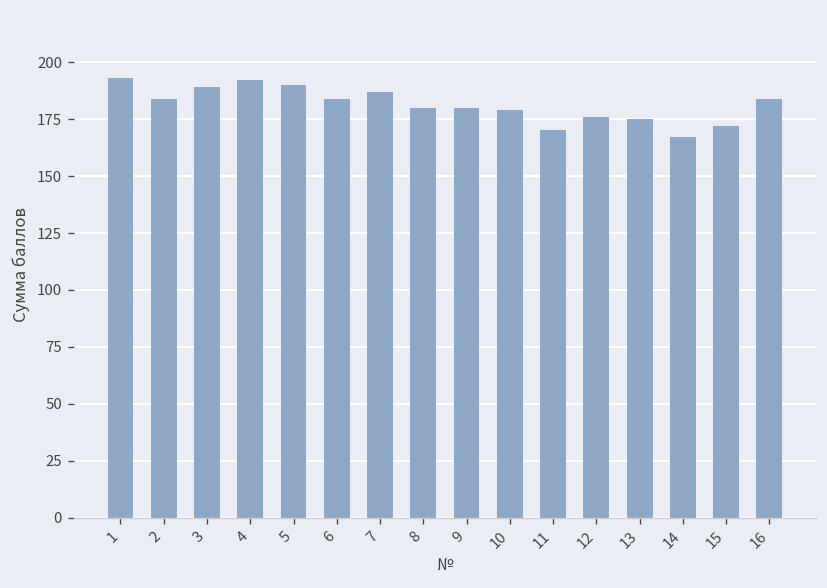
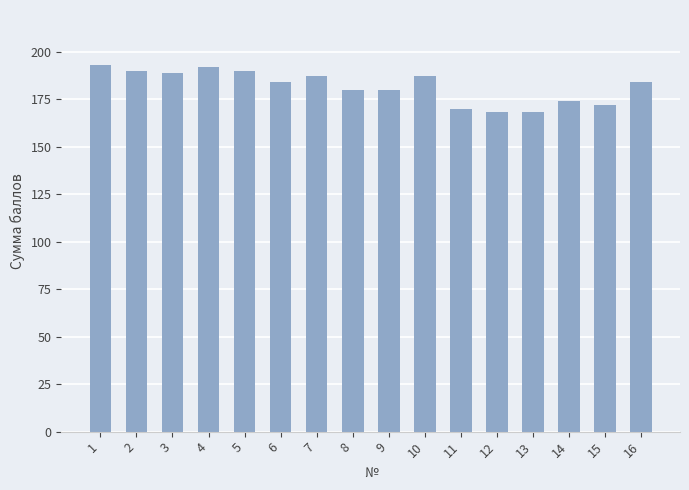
2: 184 -> 190
10: 179 -> 187
12: 176 -> 168
13: 175 -> 168
14: 167 -> 174
